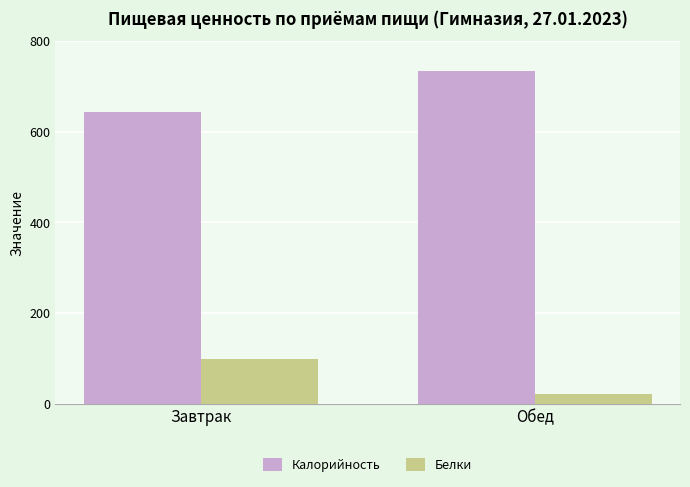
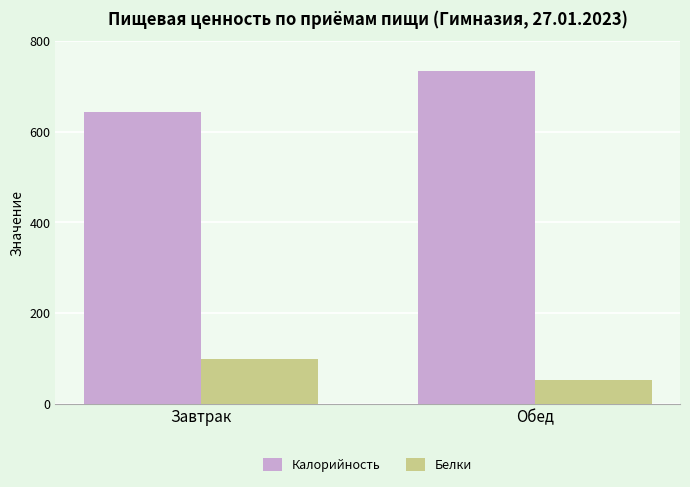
Белки, Обед: 20 -> 50
